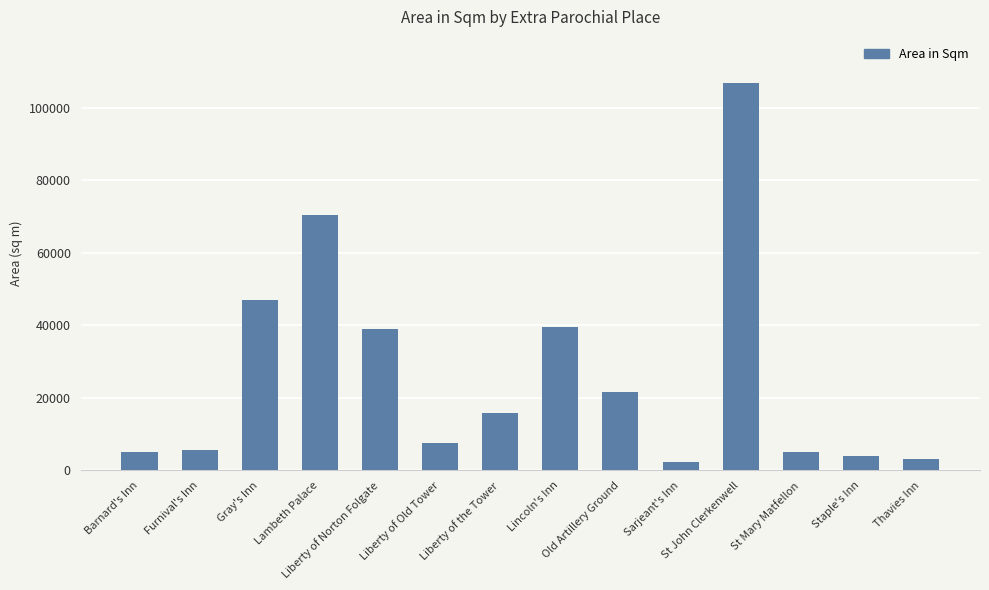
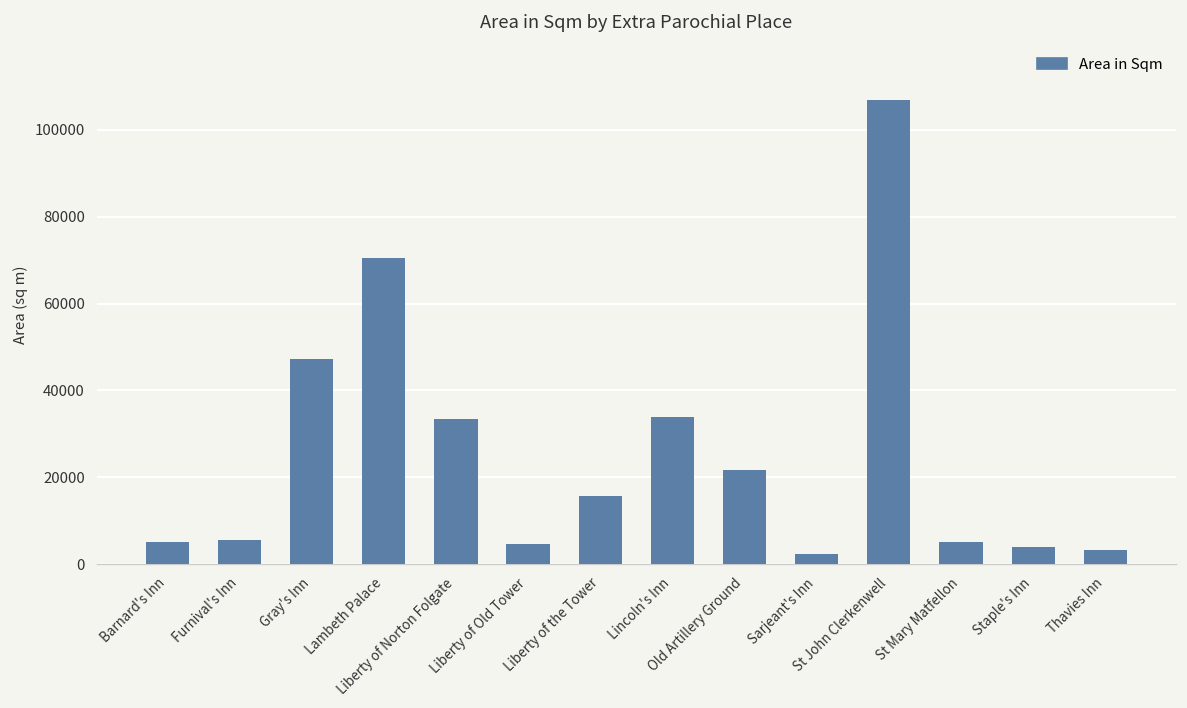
Liberty of Norton Folgate: 39000 -> 34000
Liberty of Old Tower: 8000 -> 5000
Lincoln's Inn: 40000 -> 34000
